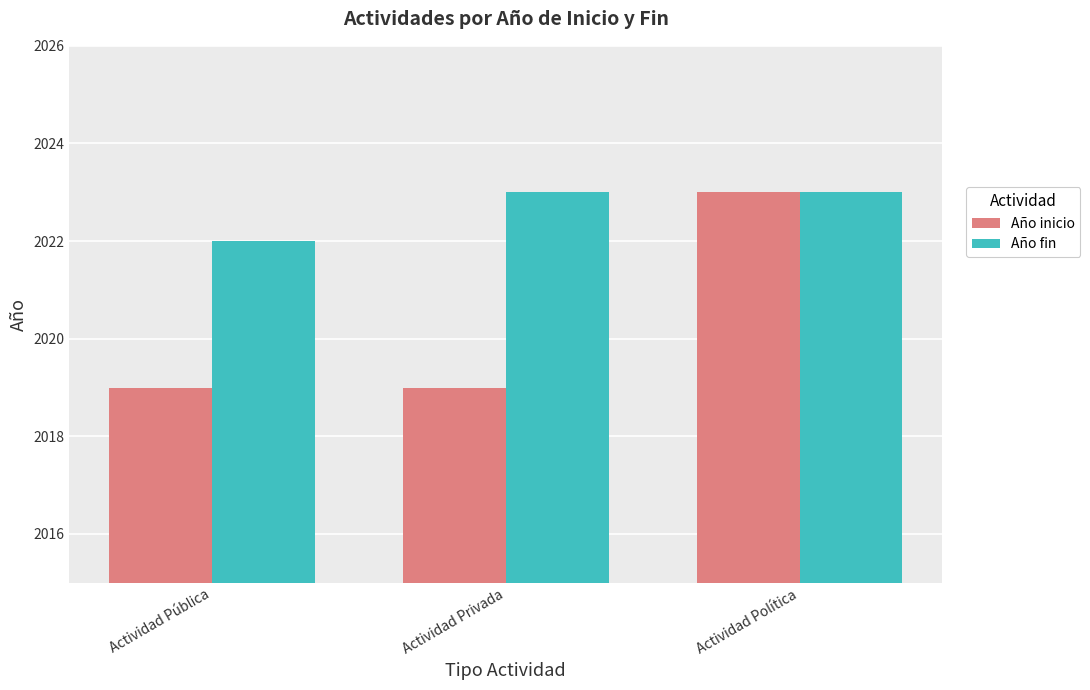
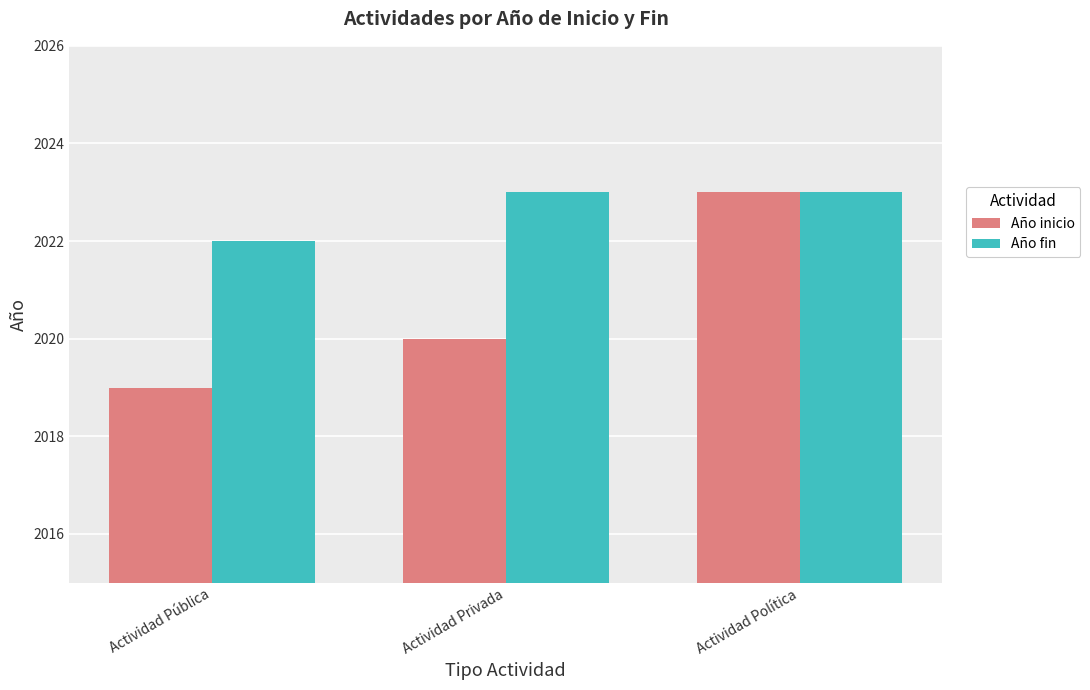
Año inicio, Actividad Privada: 2019 -> 2020
